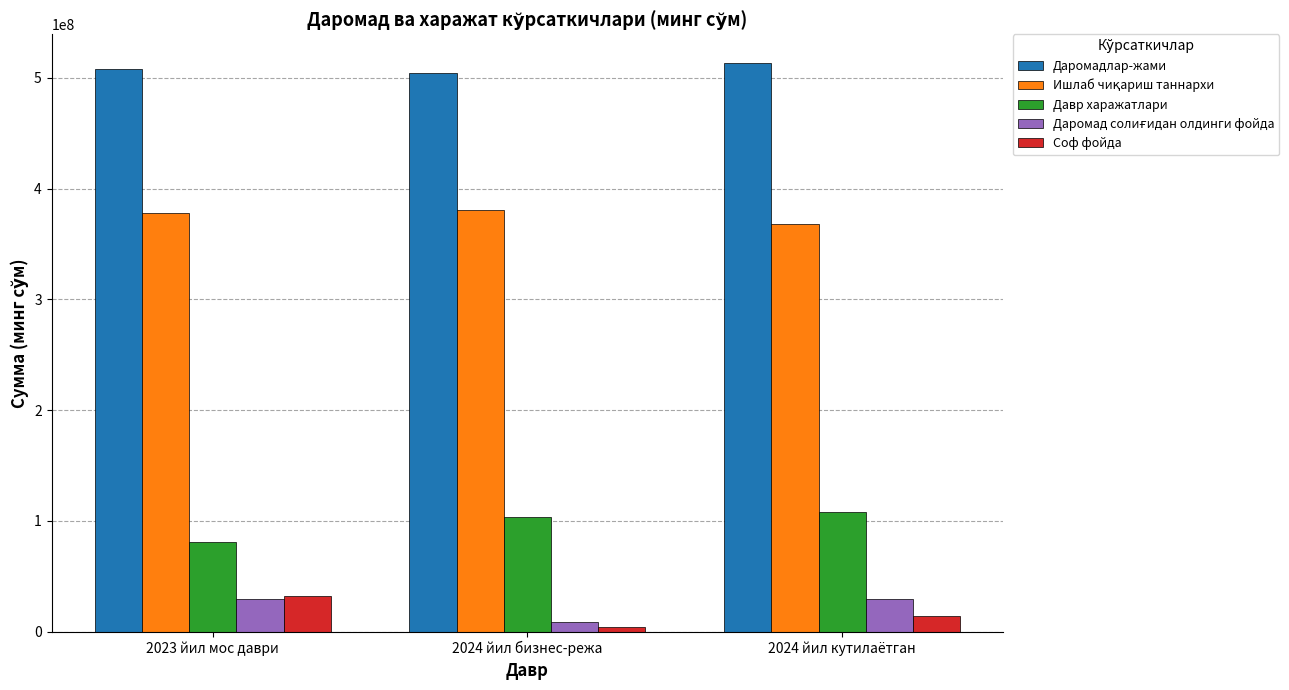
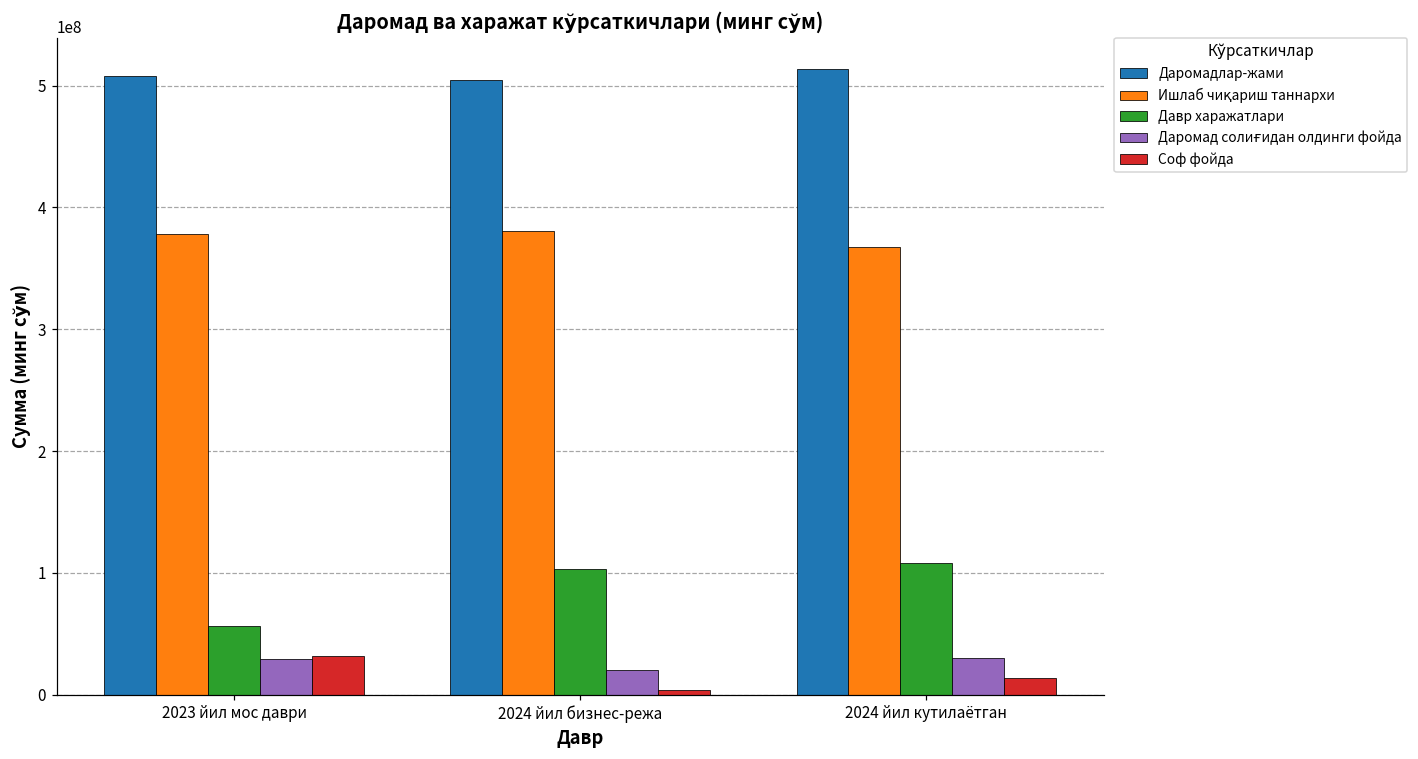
Давр харажатлари, 2023 йил мос даври: 81000000 -> 56000000
Даромад солиғидан олдинги фойда, 2024 йил бизнес-режа: 8000000 -> 21000000
